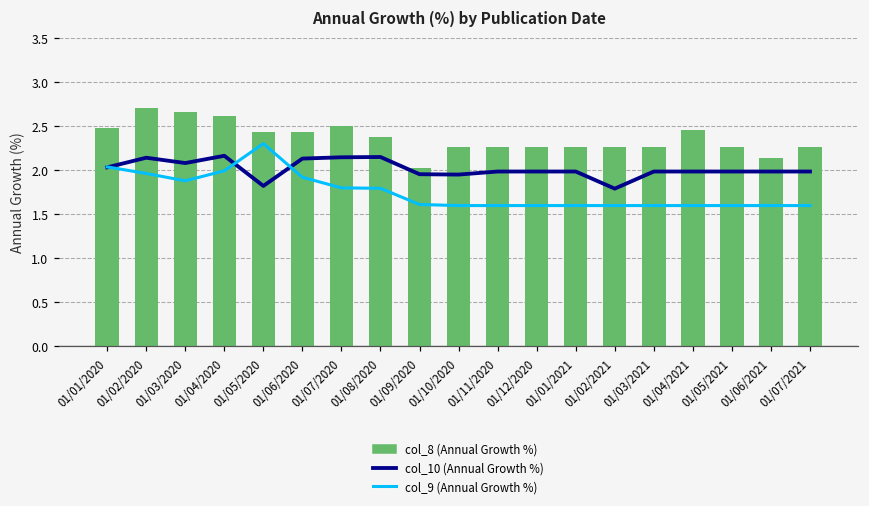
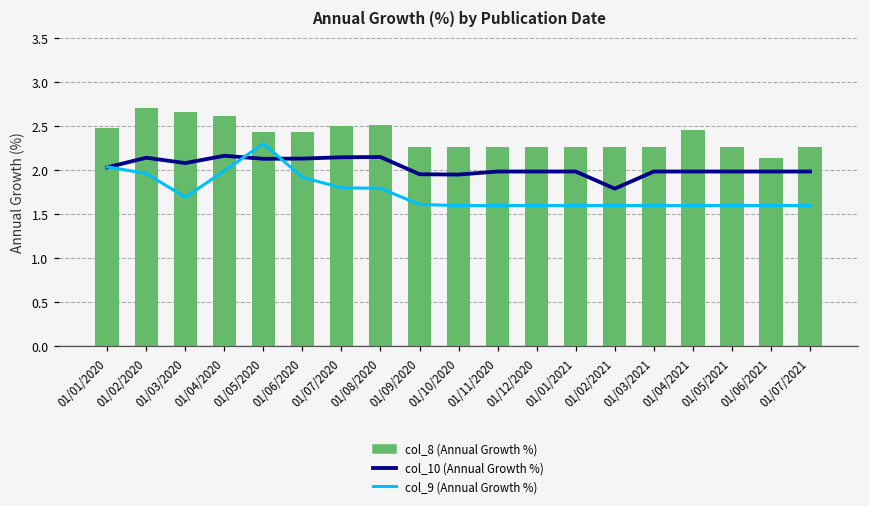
col_9 (Annual Growth %), 01/03/2020: 1.9 -> 1.7
col_10 (Annual Growth %), 01/05/2020: 1.8 -> 2.1
col_8 (Annual Growth %), 01/08/2020: 2.4 -> 2.5
col_8 (Annual Growth %), 01/09/2020: 2.0 -> 2.3
